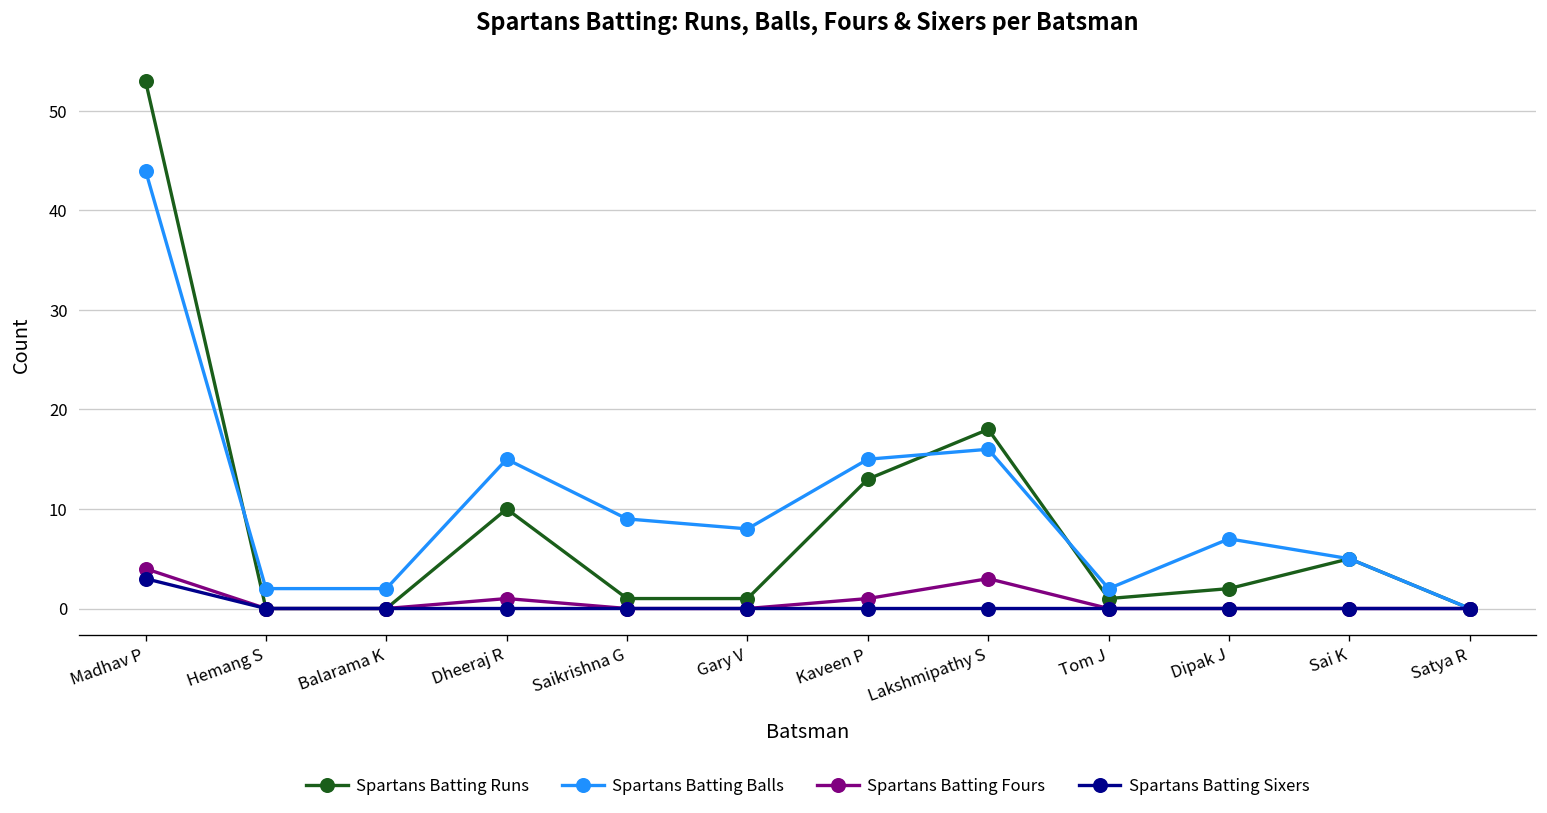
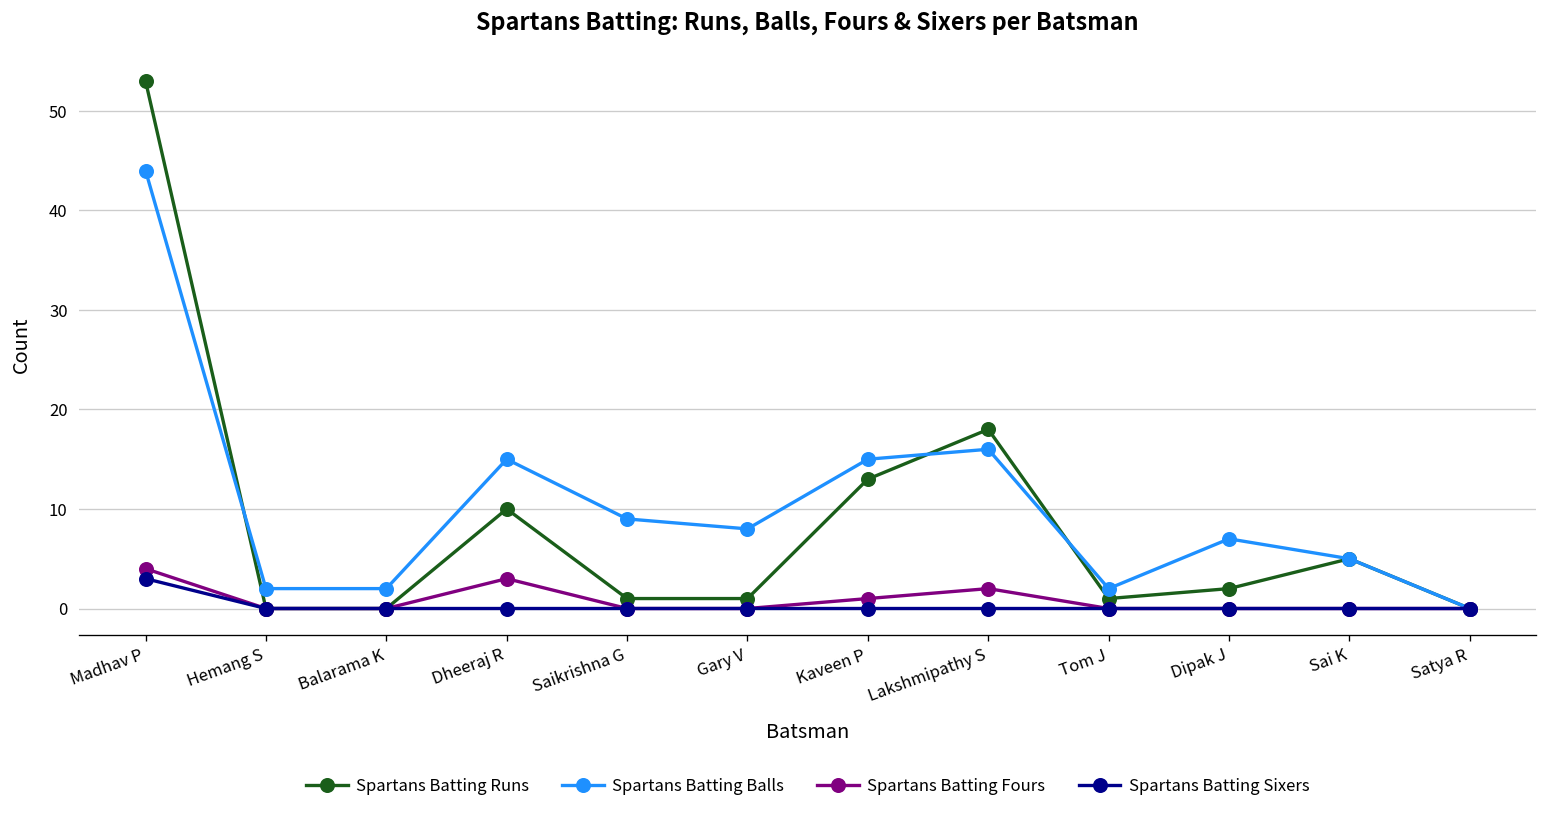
Spartans Batting Fours, Dheeraj R: 1 -> 3
Spartans Batting Fours, Lakshmipathy S: 3 -> 2
